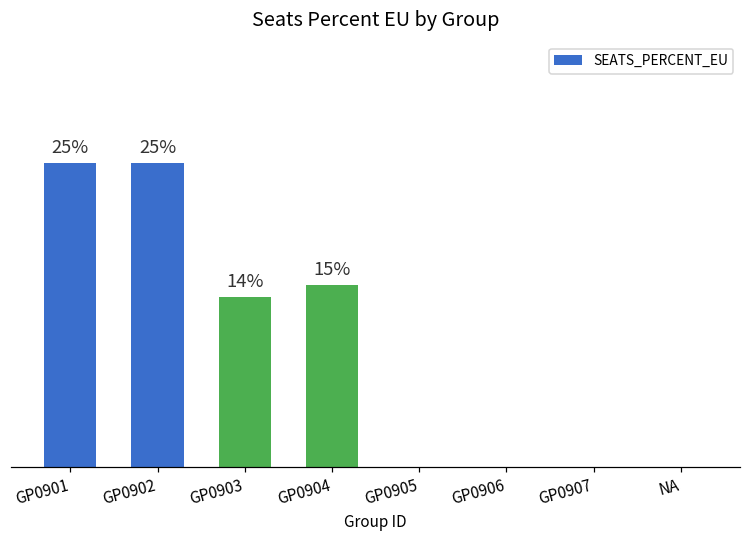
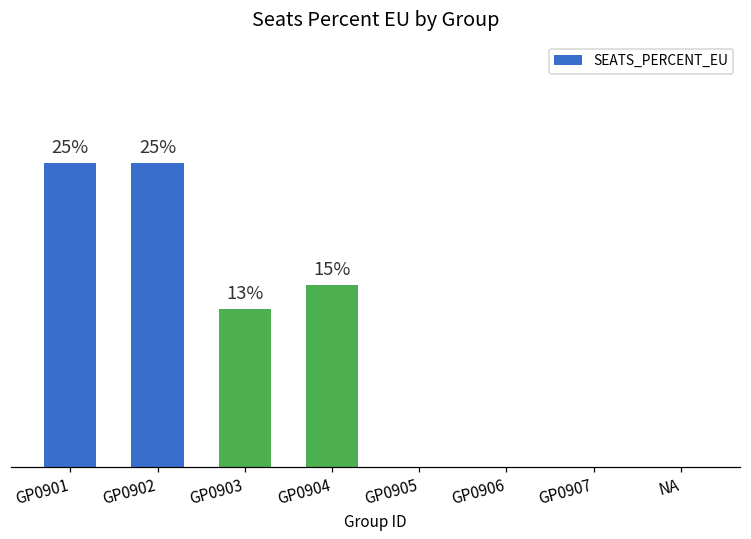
GP0903: 14% -> 13%
